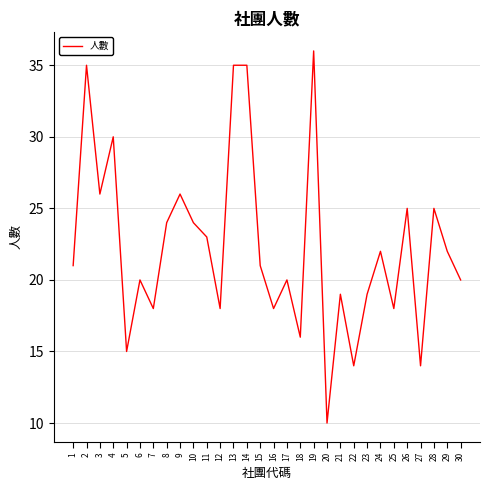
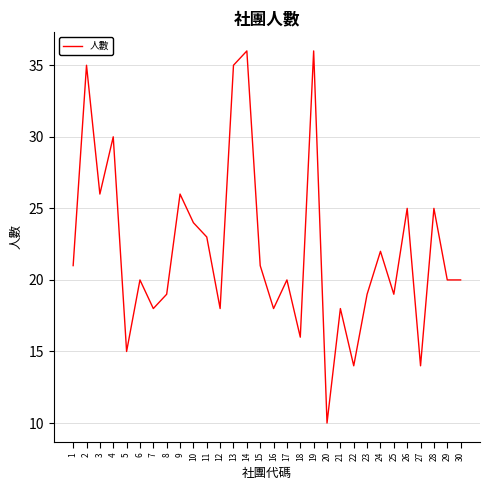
8: 24 -> 19
14: 35 -> 36
21: 19 -> 18
25: 18 -> 19
29: 22 -> 20
